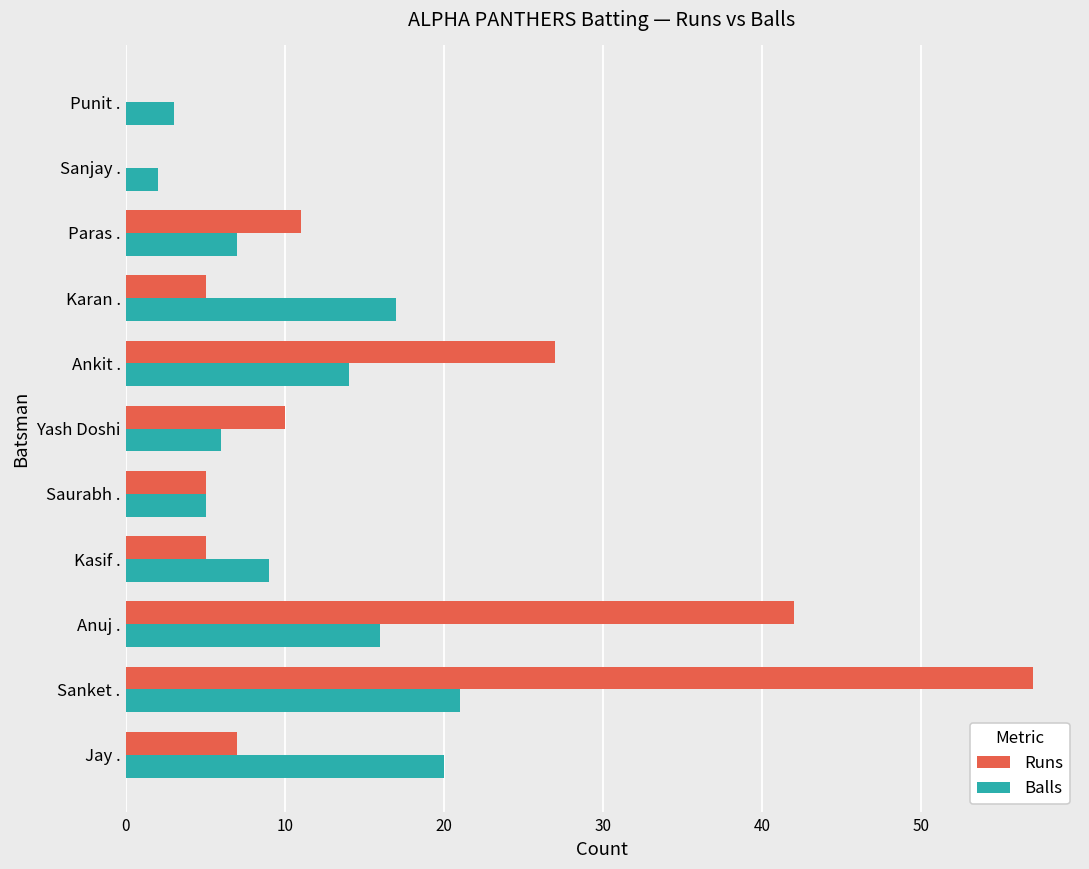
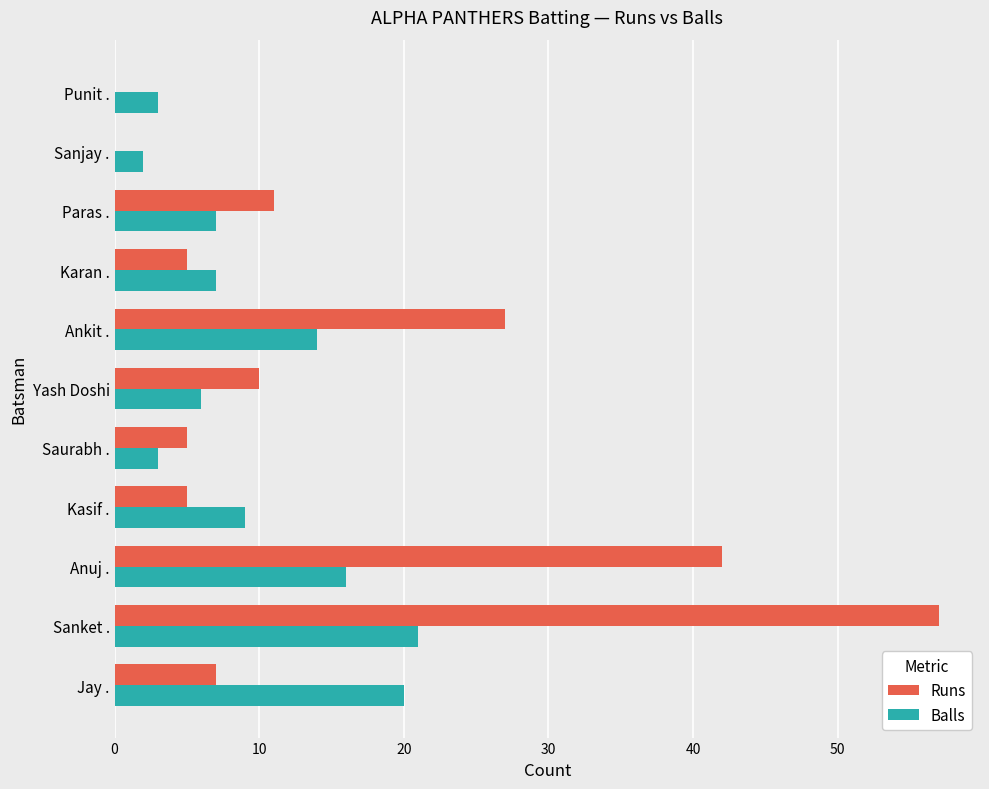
Balls, Karan .: 17 -> 7
Balls, Saurabh .: 5 -> 3
